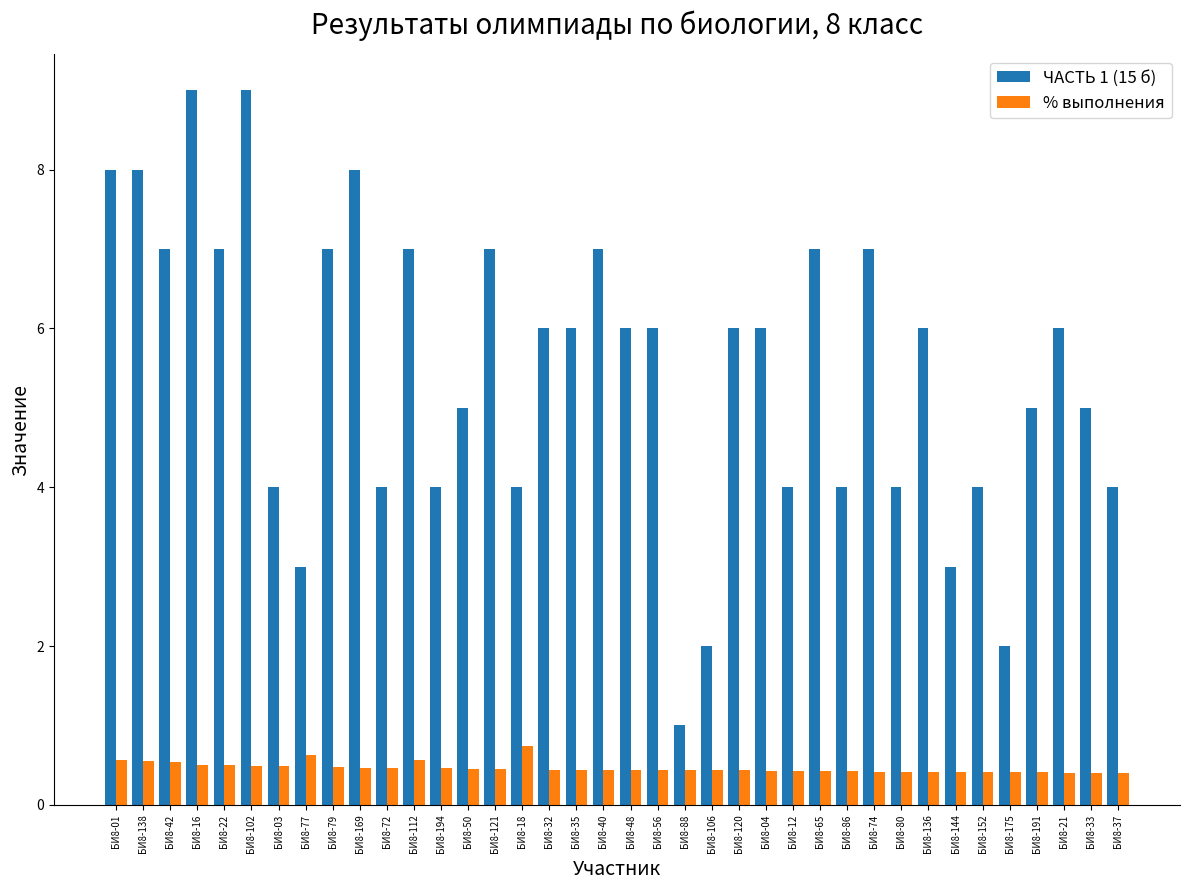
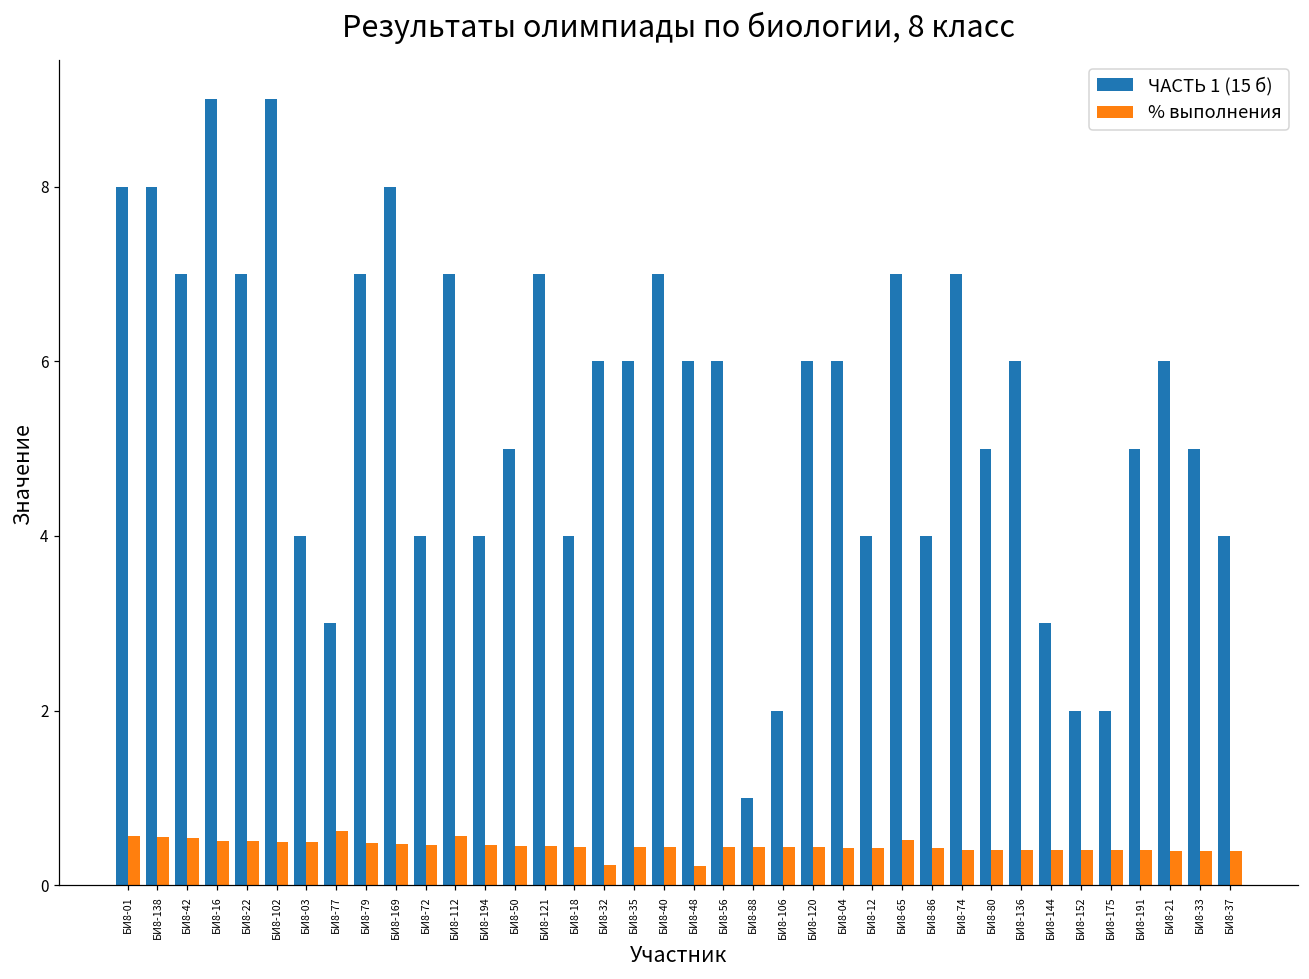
% выполнения, БИ8-18: 0.7 -> 0.4
% выполнения, БИ8-32: 0.4 -> 0.2
% выполнения, БИ8-48: 0.4 -> 0.2
% выполнения, БИ8-65: 0.4 -> 0.5
ЧАСТЬ 1 (15 б), БИ8-80: 4 -> 5
ЧАСТЬ 1 (15 б), БИ8-152: 4 -> 2
